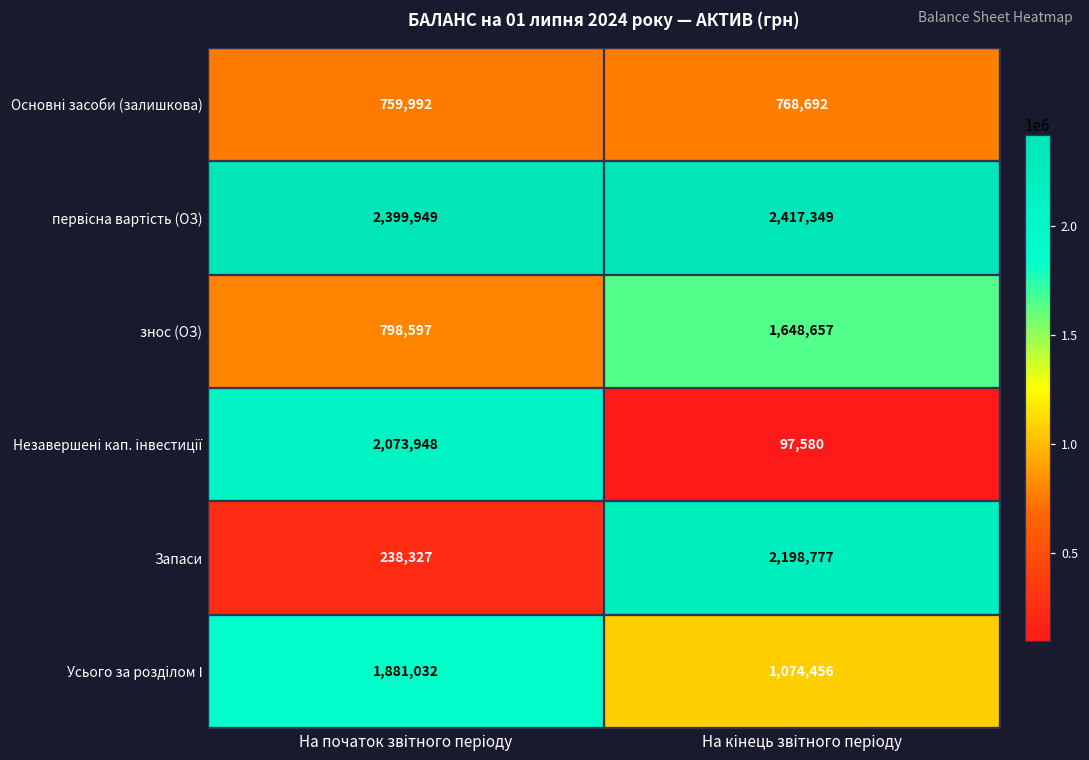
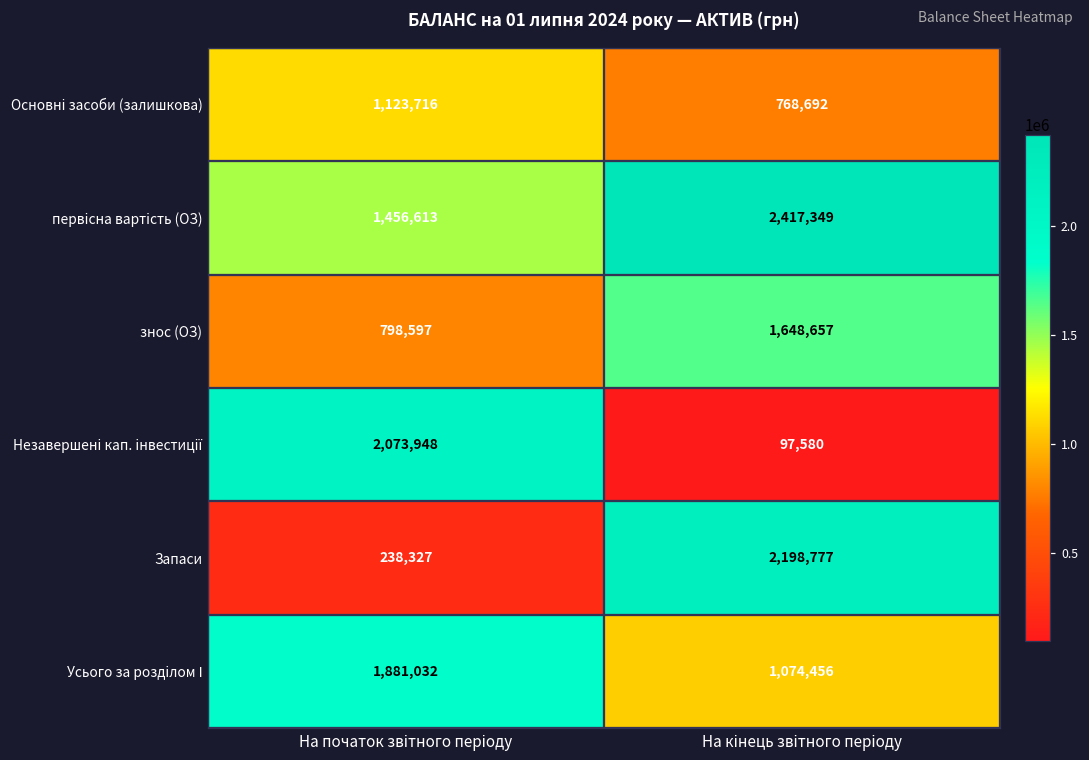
Основні засоби (залишкова), На початок звітного періоду: 759,992 -> 1,123,716
первісна вартість (ОЗ), На початок звітного періоду: 2,399,949 -> 1,456,613
